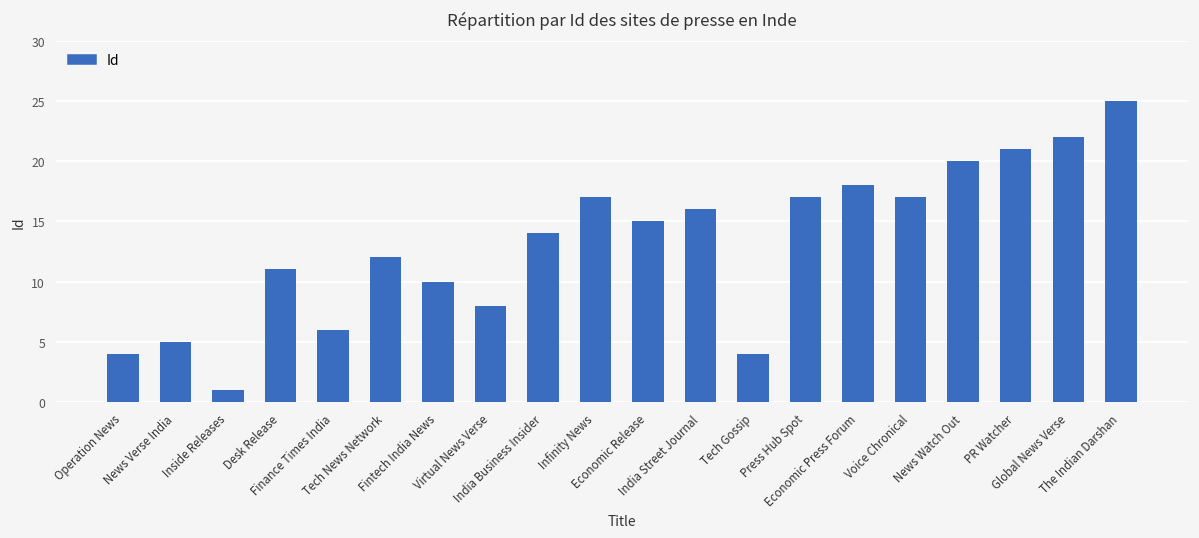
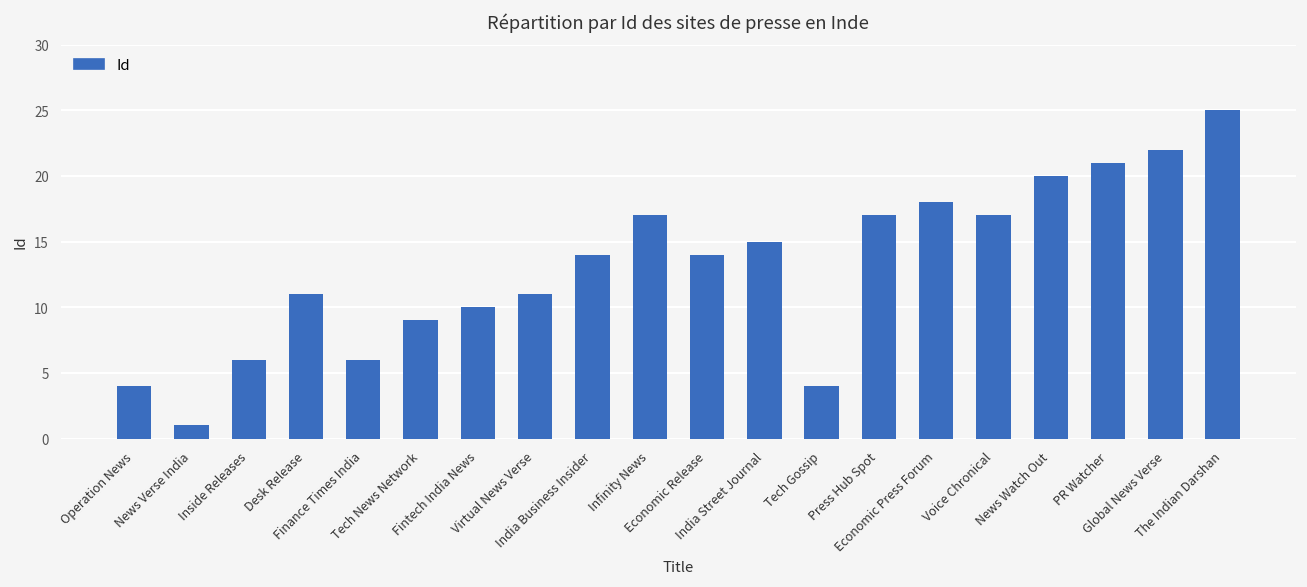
News Verse India: 5 -> 1
Inside Releases: 1 -> 6
Tech News Network: 12 -> 9
Virtual News Verse: 8 -> 11
Economic Release: 15 -> 14
India Street Journal: 16 -> 15
